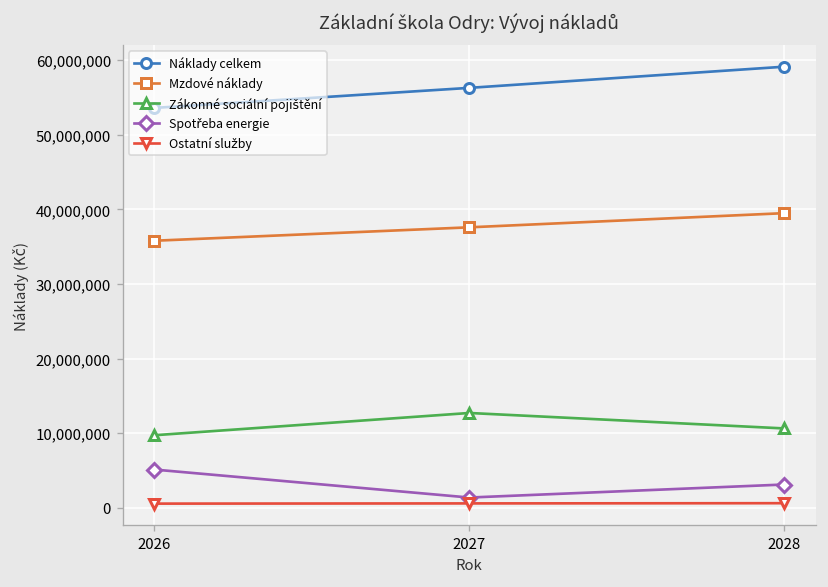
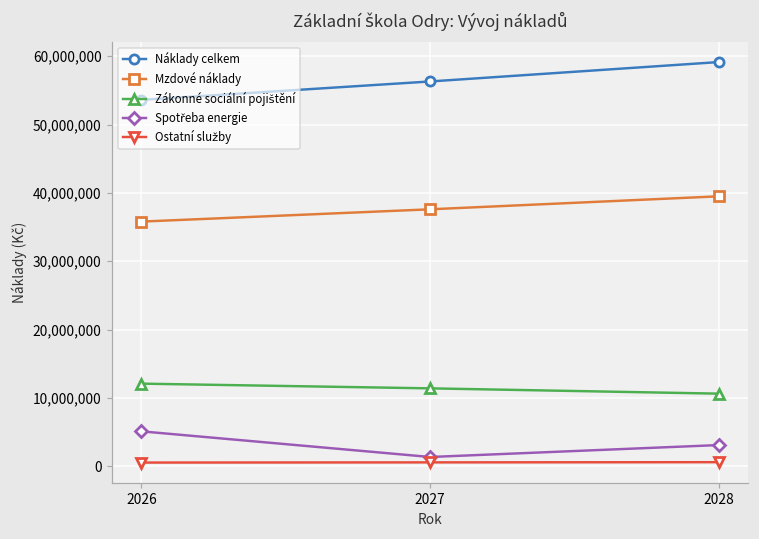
Zákonné sociální pojištění, 2026: 10,000,000 -> 12,000,000
Zákonné sociální pojištění, 2027: 13,000,000 -> 11,000,000
